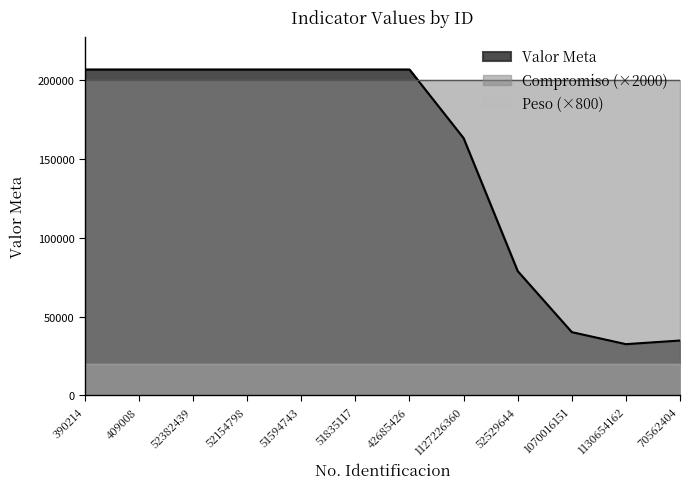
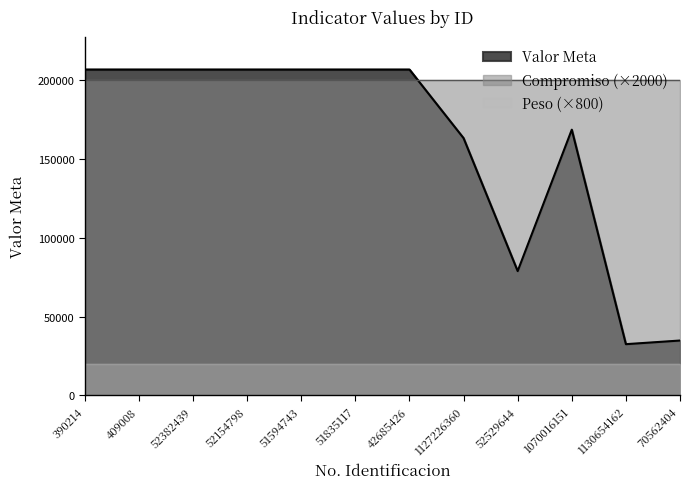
Valor Meta, 1070016151: 40000 -> 168000
